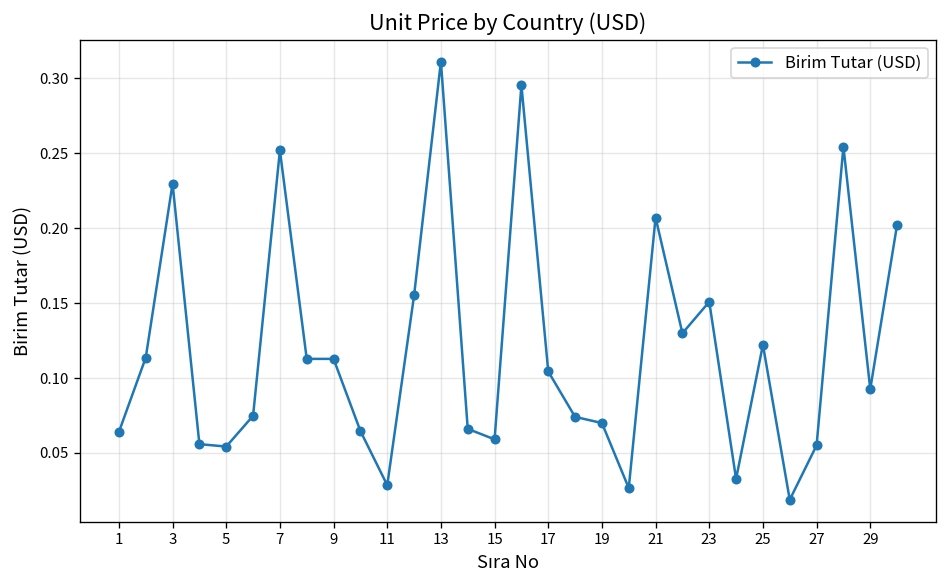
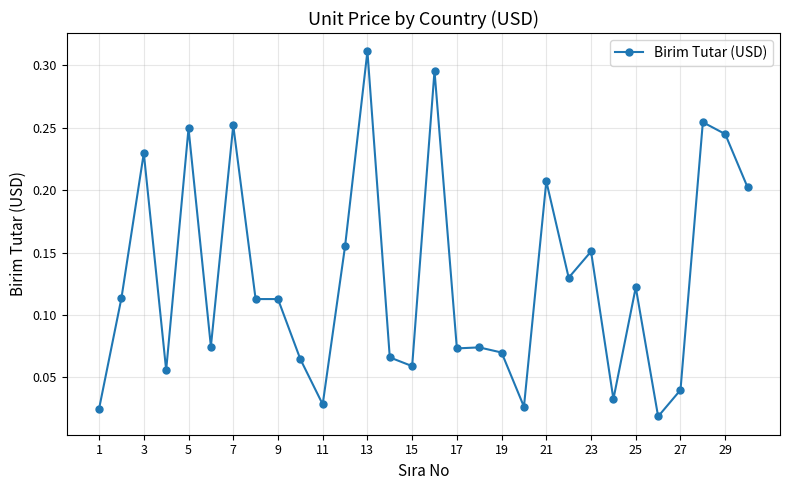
1: 0.064 -> 0.025
5: 0.054 -> 0.249
17: 0.104 -> 0.073
27: 0.055 -> 0.040
29: 0.093 -> 0.245
